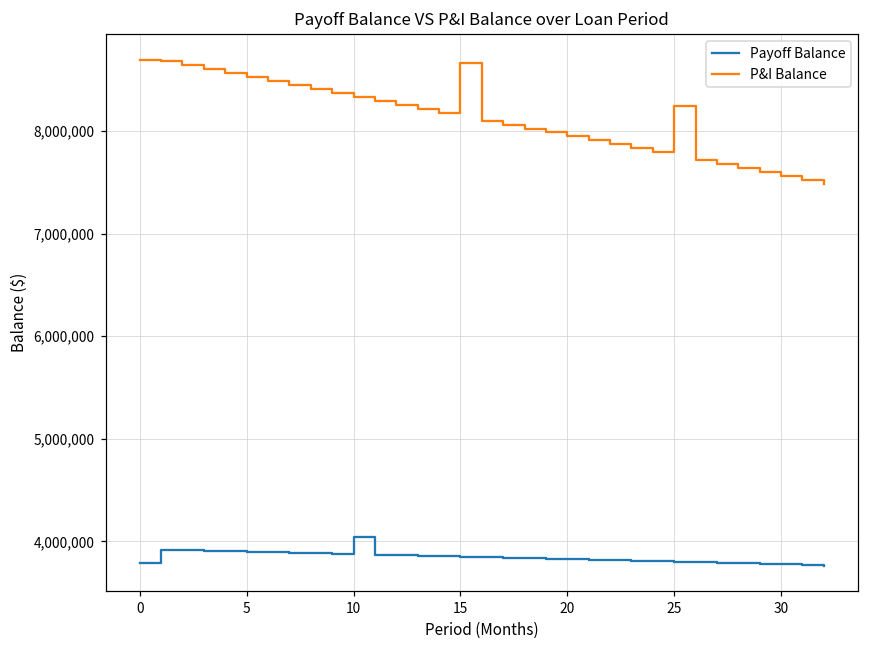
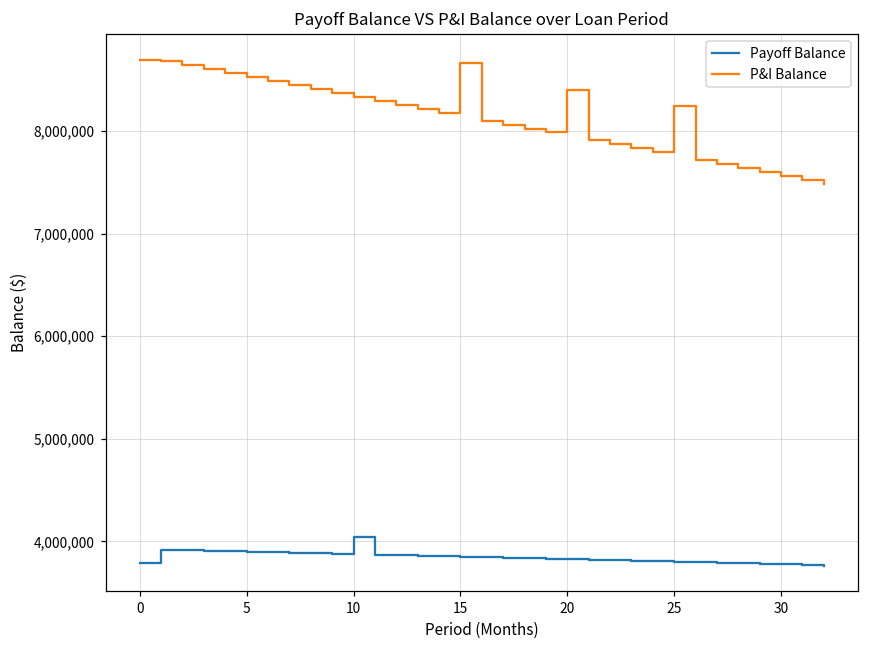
P&I Balance, 20: 7,900,000 -> 8,400,000
